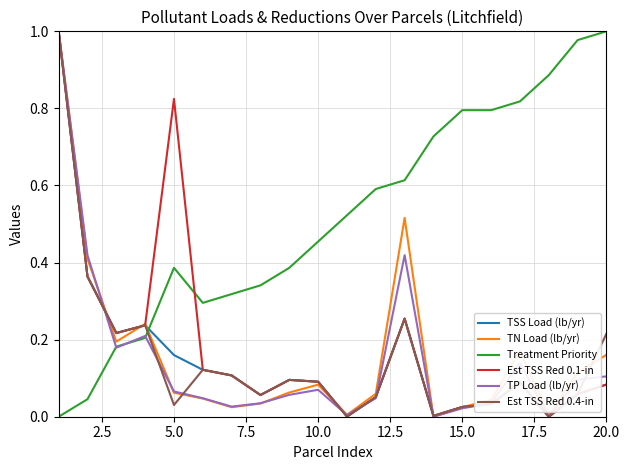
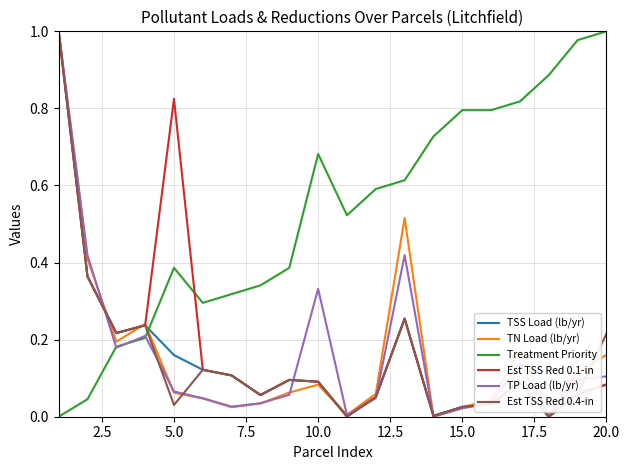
Treatment Priority, 10.0: 0.45 -> 0.68
TP Load (lb/yr), 10.0: 0.07 -> 0.33
